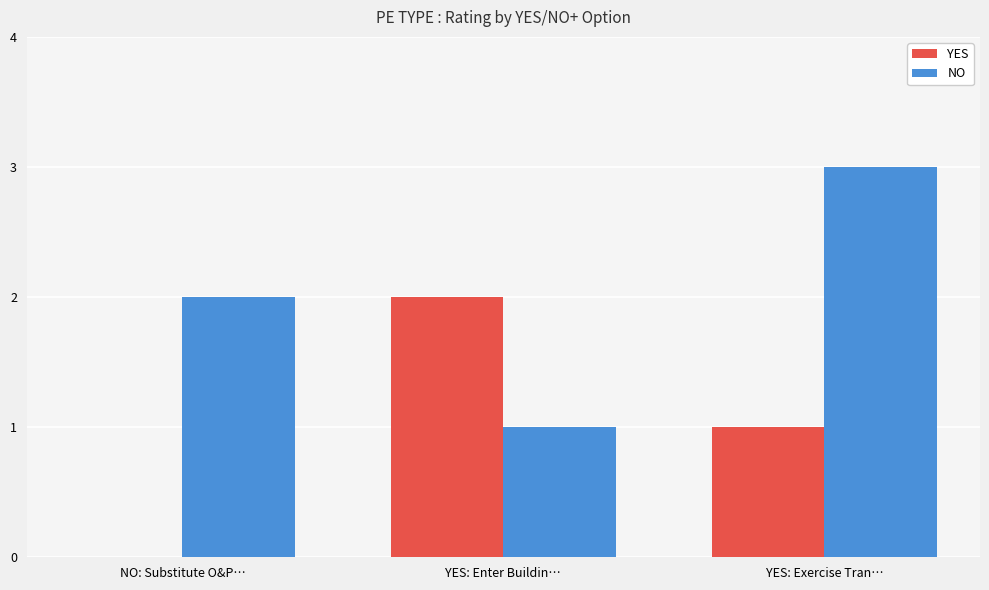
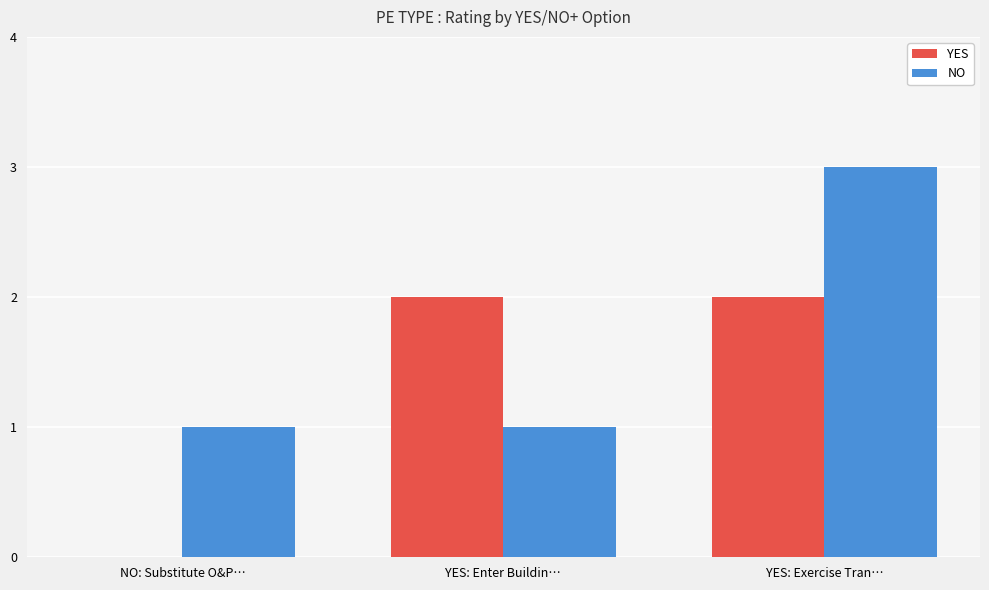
NO, NO: Substitute O&P…: 2 -> 1
YES, YES: Exercise Tran…: 1 -> 2
